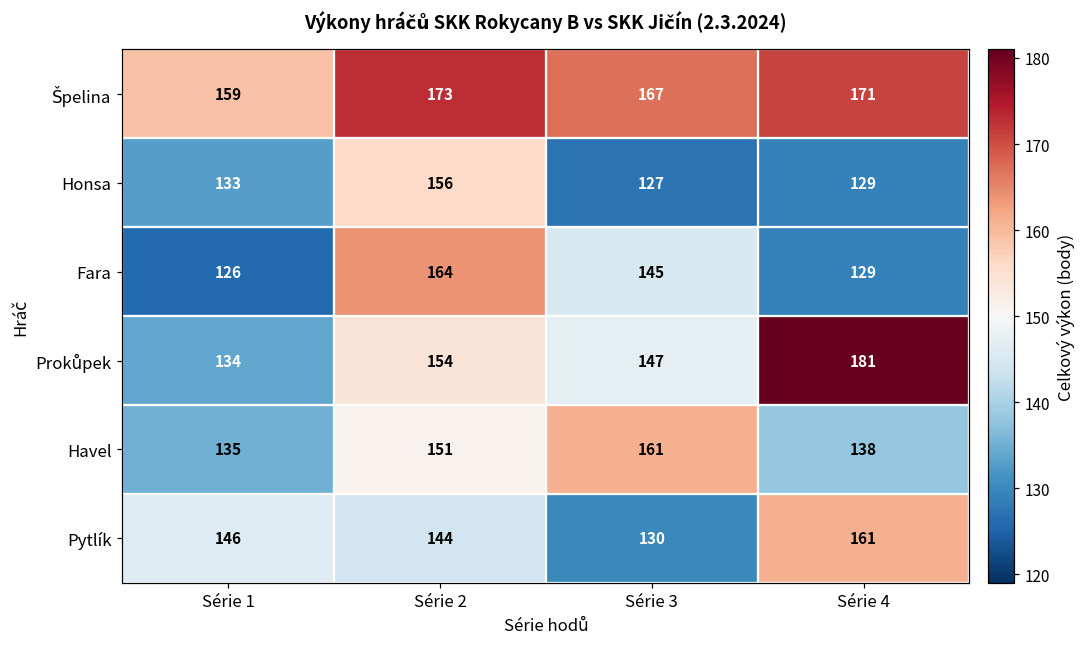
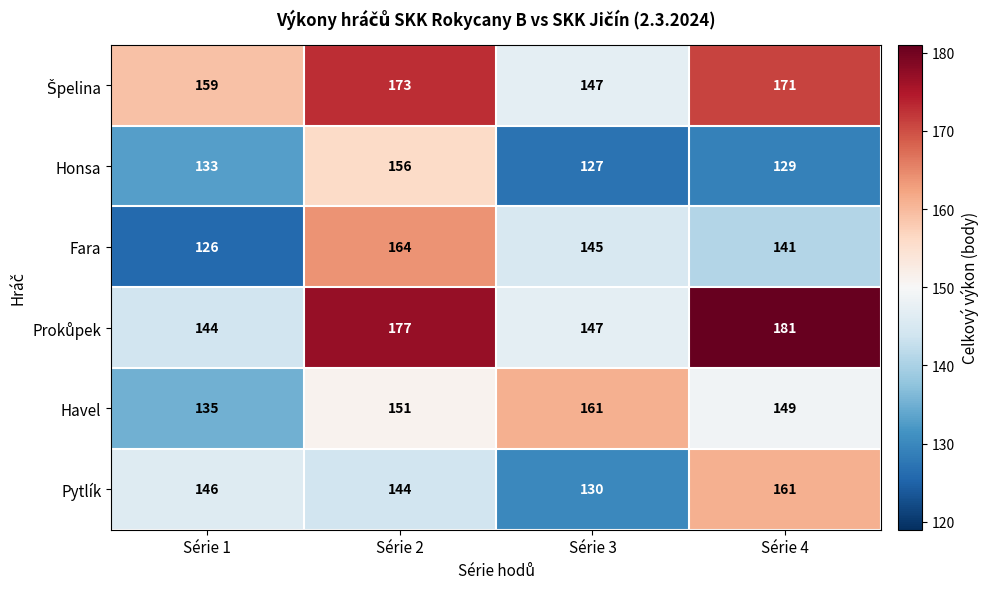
Špelina, Série 3: 167 -> 147
Fara, Série 4: 129 -> 141
Prokůpek, Série 1: 134 -> 144
Prokůpek, Série 2: 154 -> 177
Havel, Série 4: 138 -> 149
